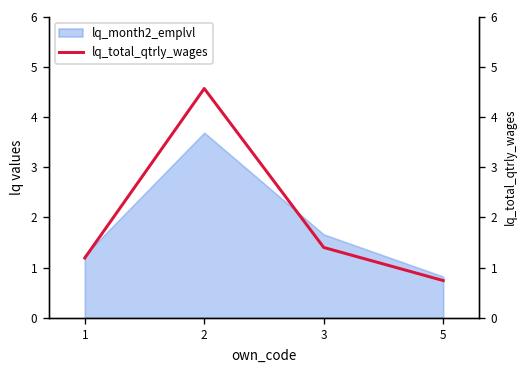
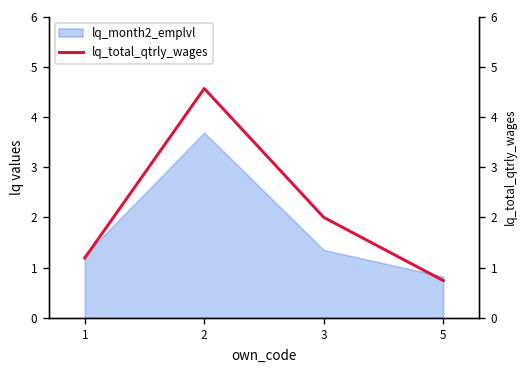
lq_month2_emplvl, 3: 1.7 -> 1.4
lq_total_qtrly_wages, 3: 1.4 -> 2.0
